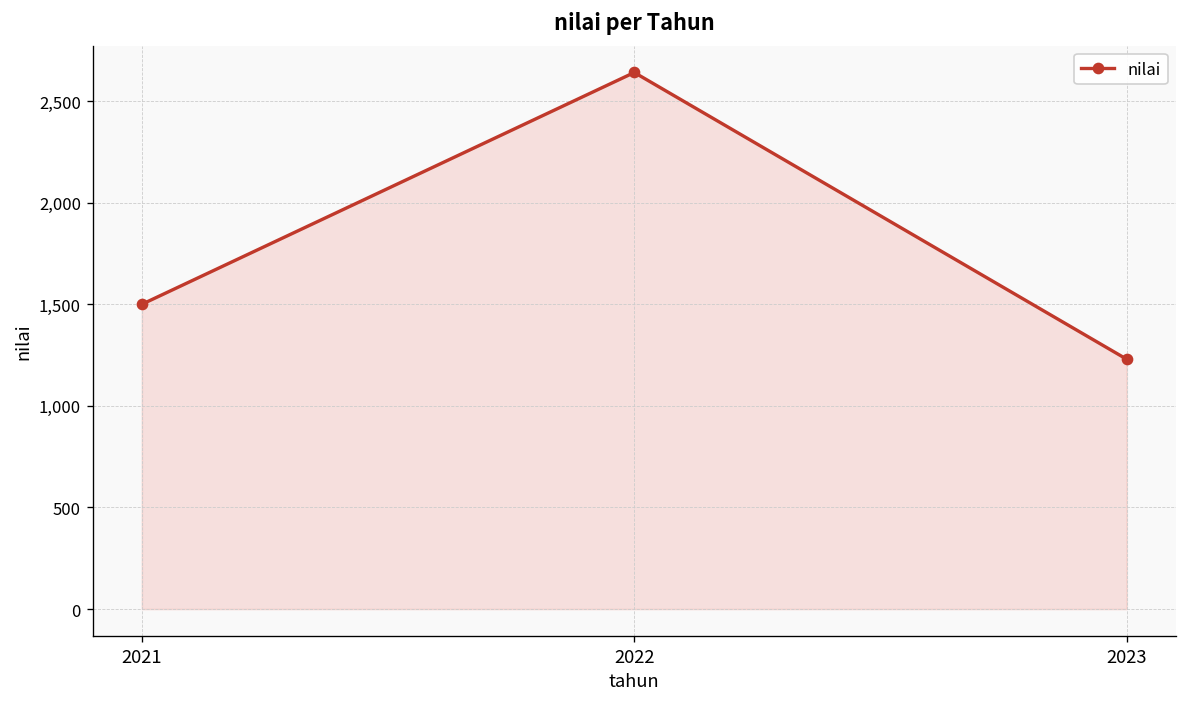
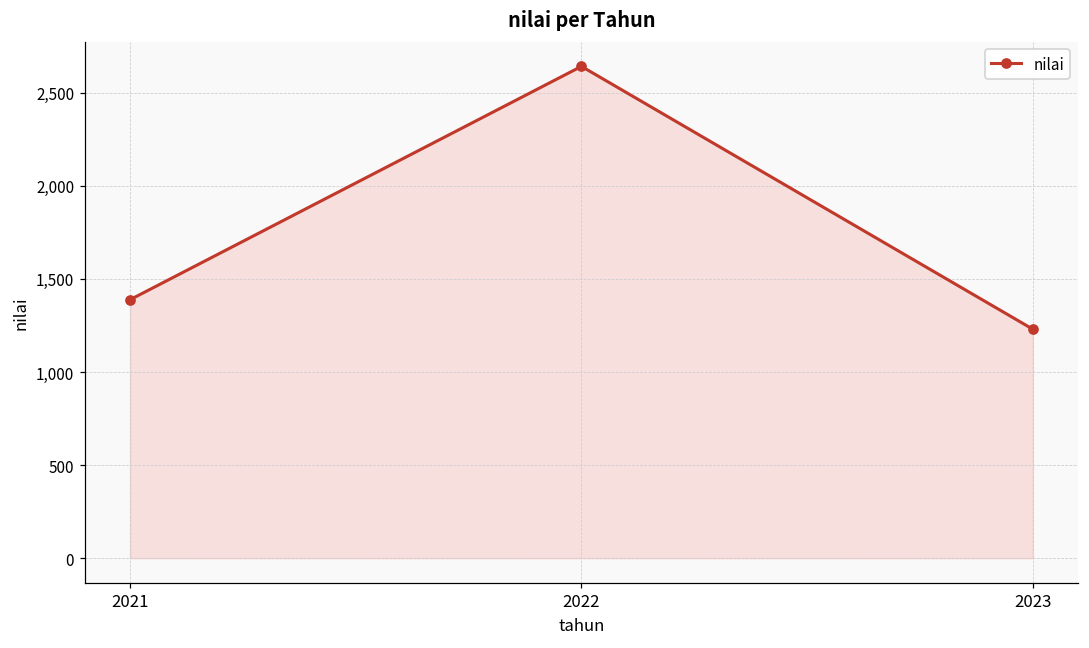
2021: 1,500 -> 1,390
